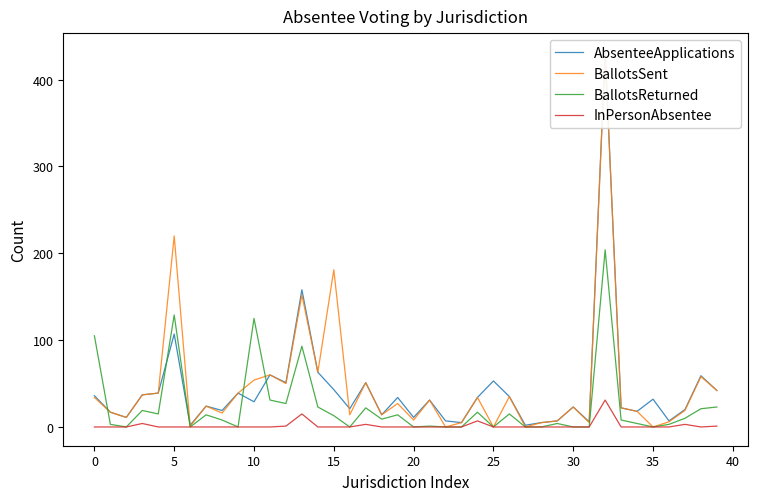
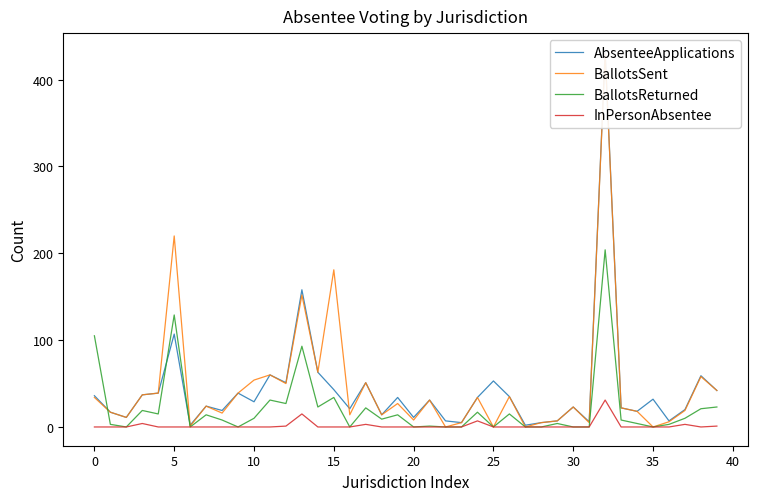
BallotsReturned, 10: 130 -> 10
BallotsReturned, 15: 10 -> 30
